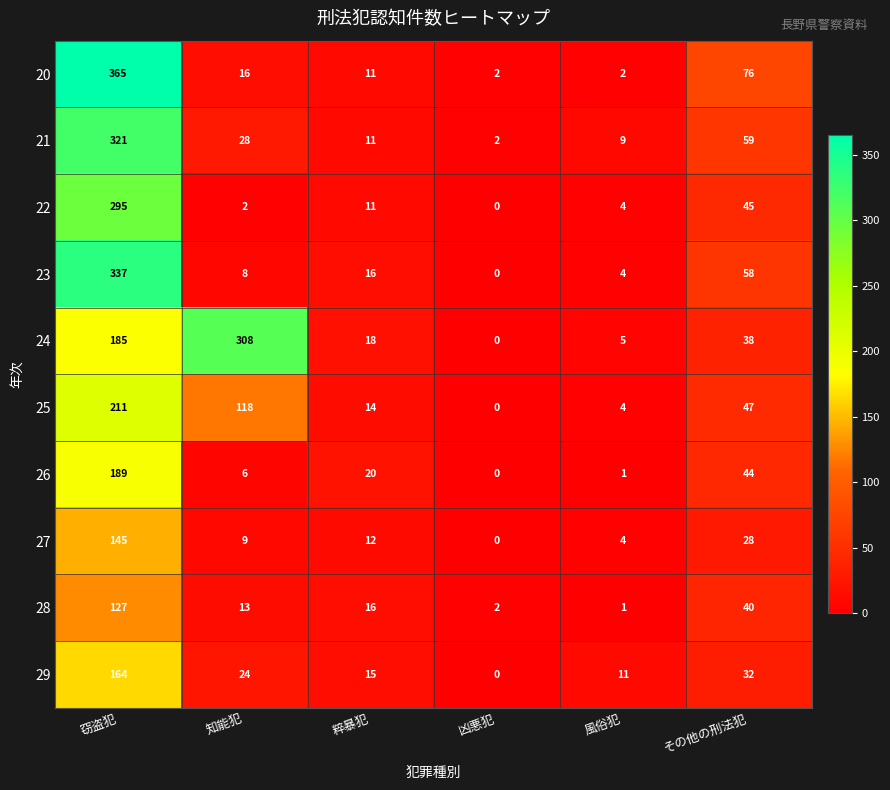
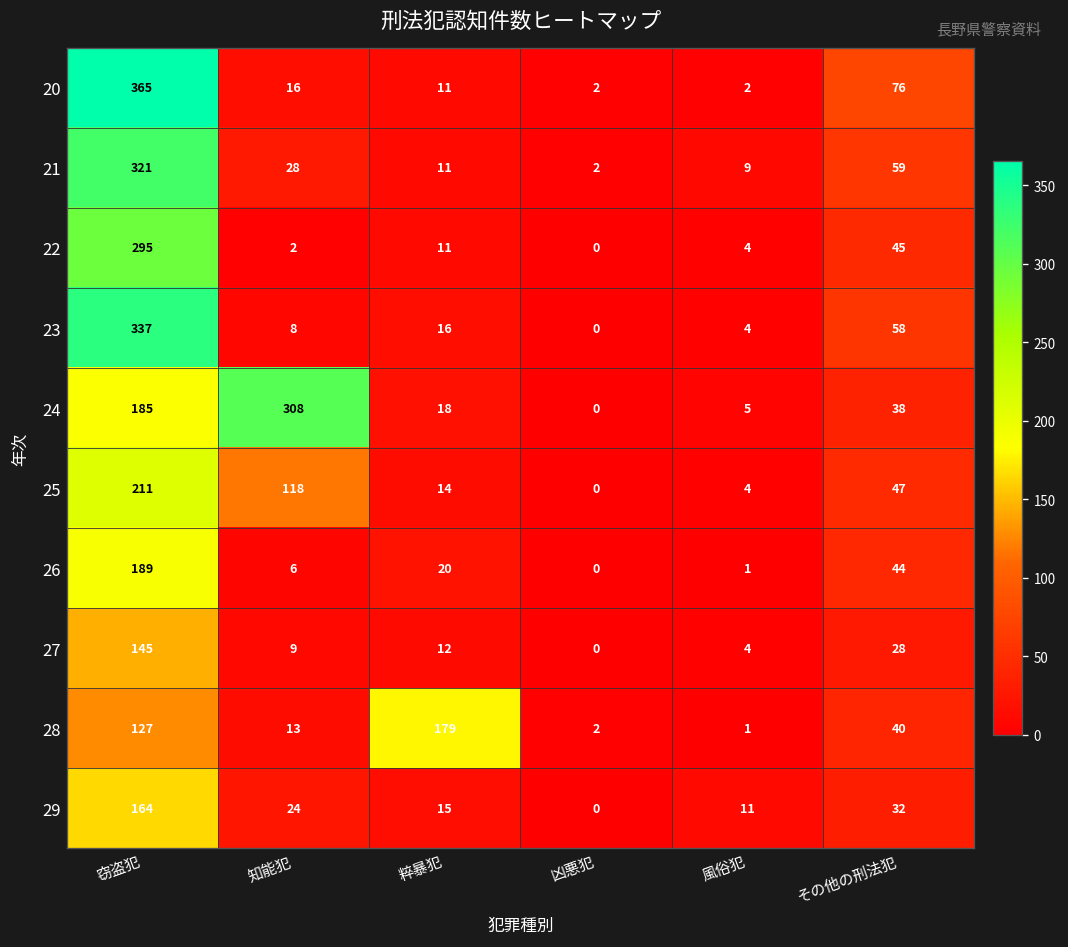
28, 粹暴犯: 16 -> 179
